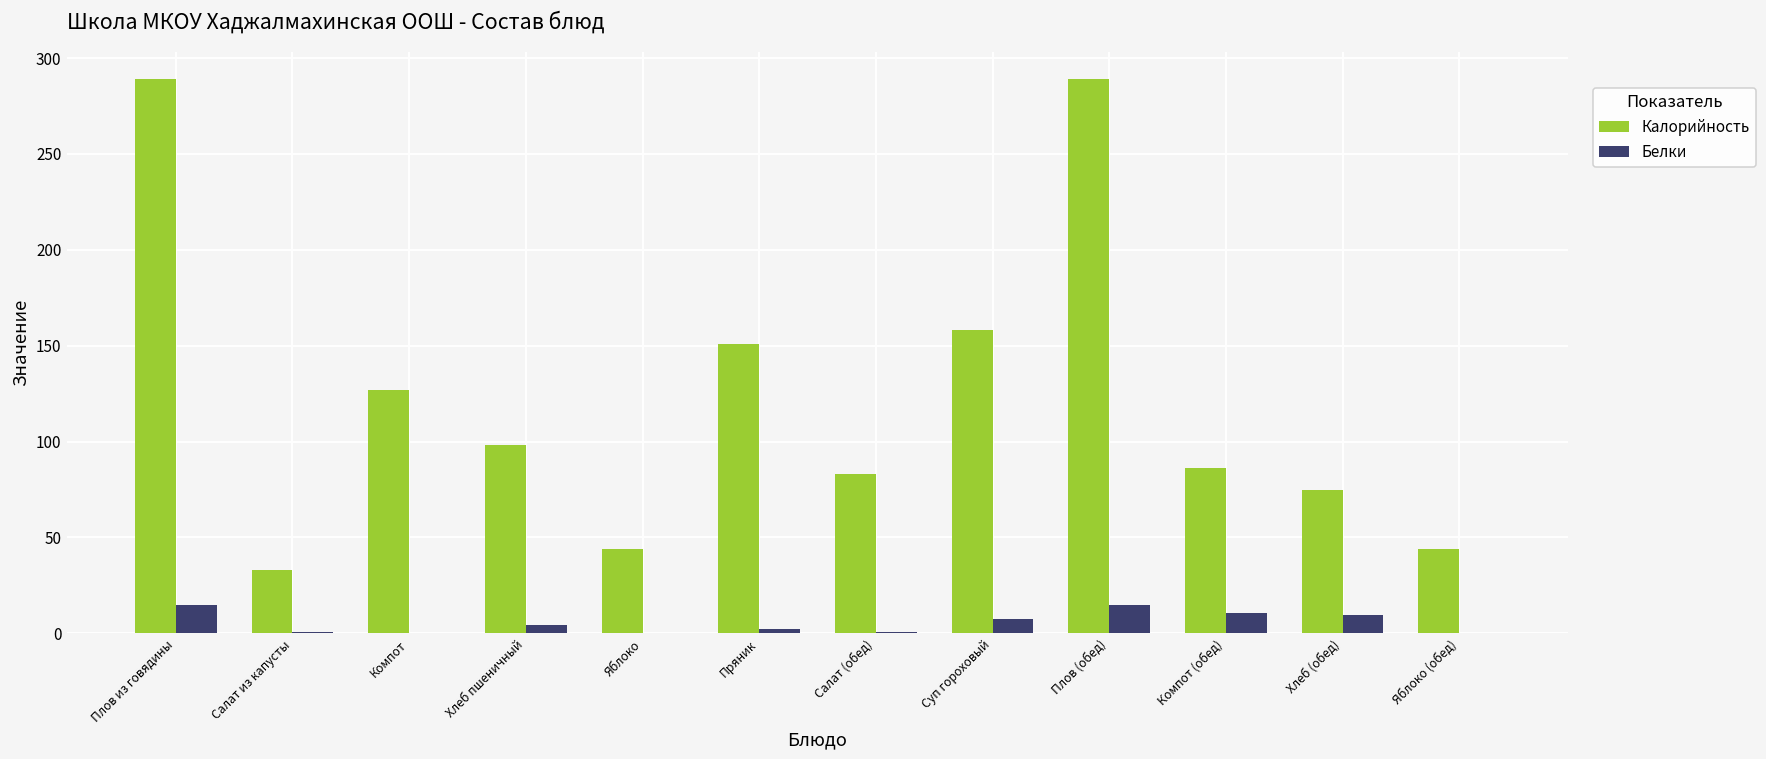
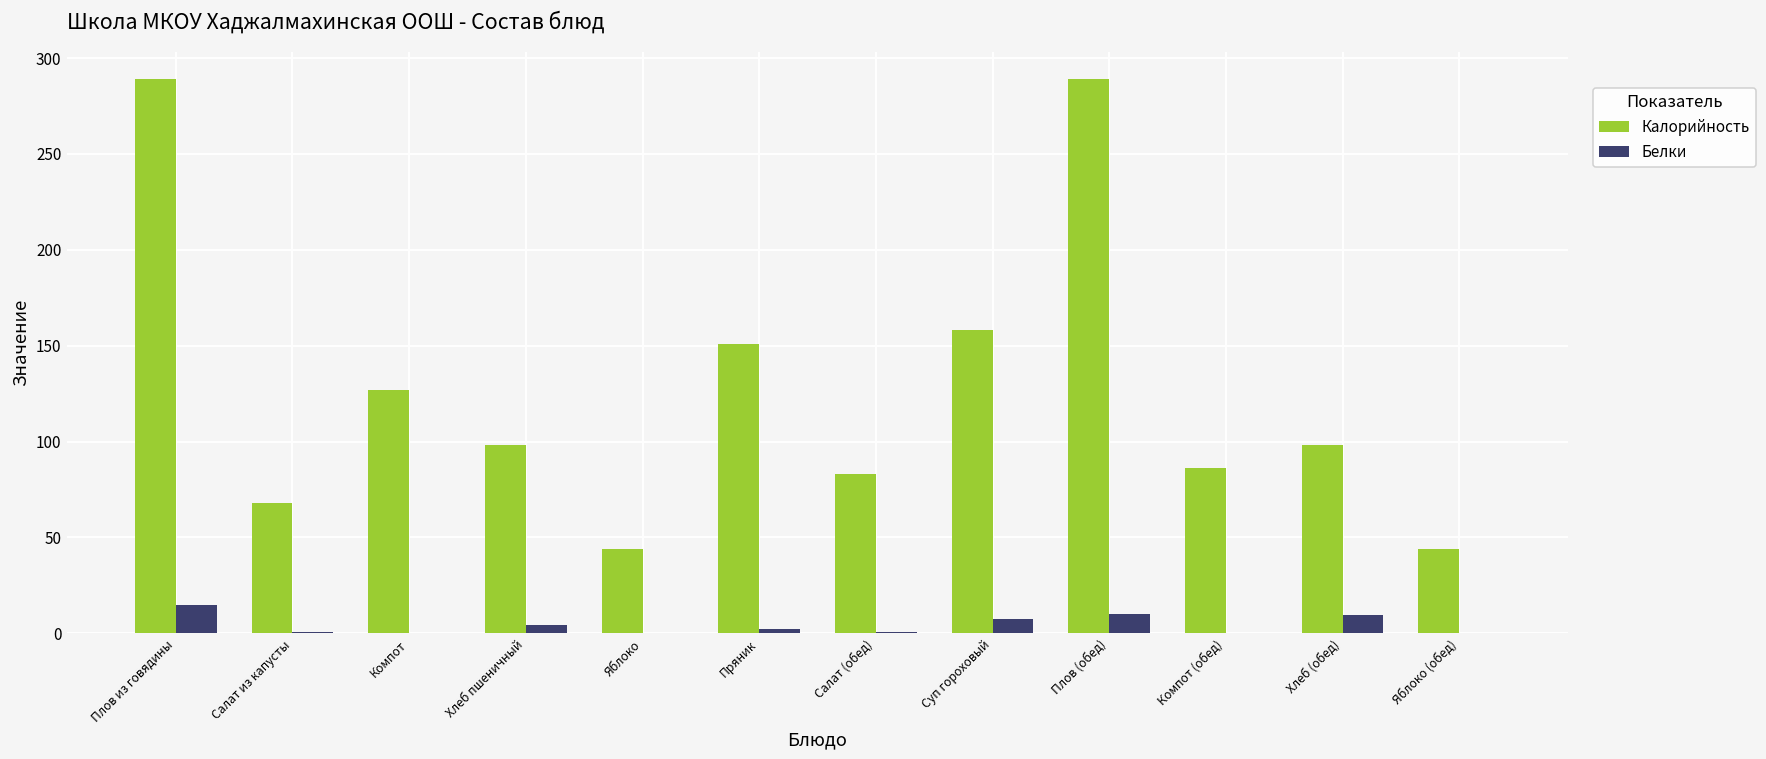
Калорийность, Салат из капусты: 33 -> 68
Белки, Плов (обед): 15 -> 10
Белки, Компот (обед): 11 -> 0
Калорийность, Хлеб (обед): 75 -> 98
